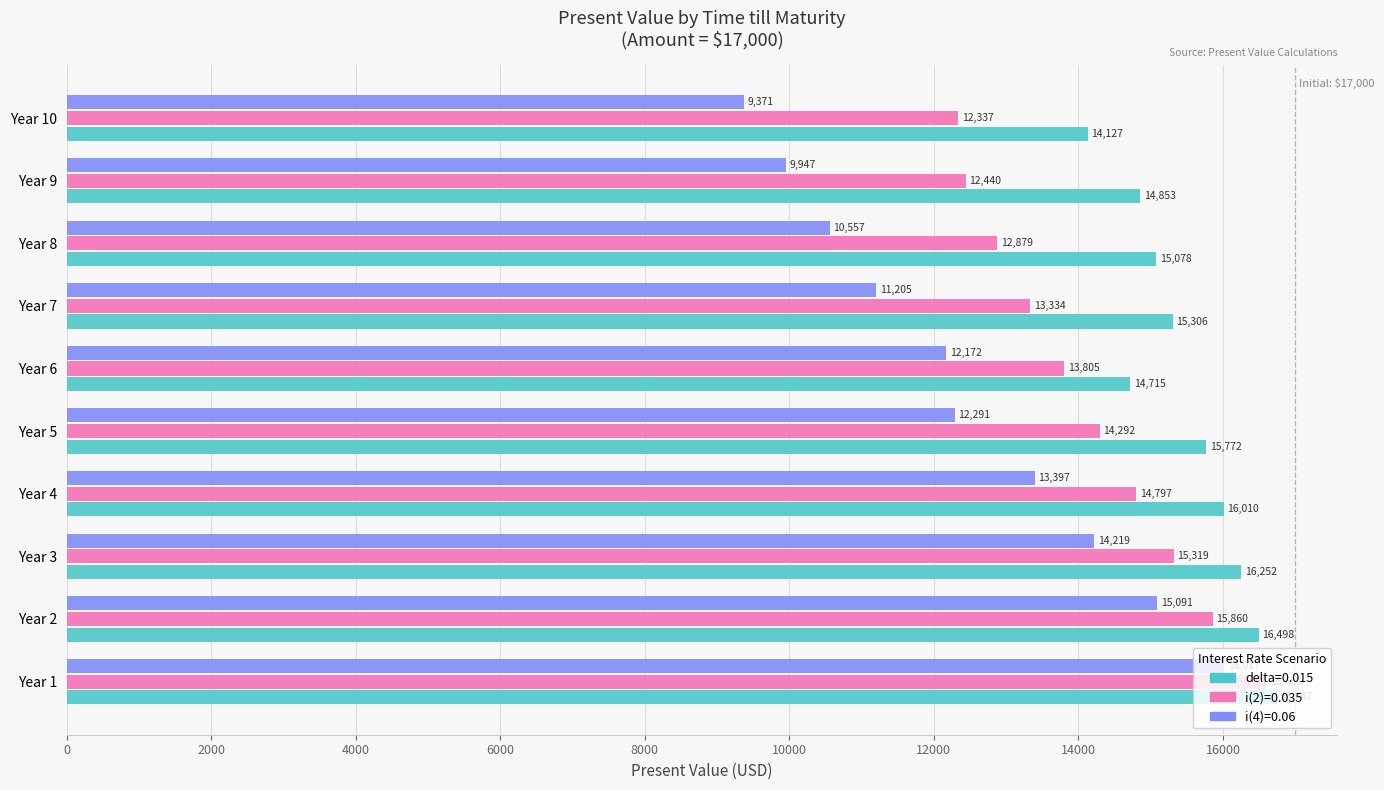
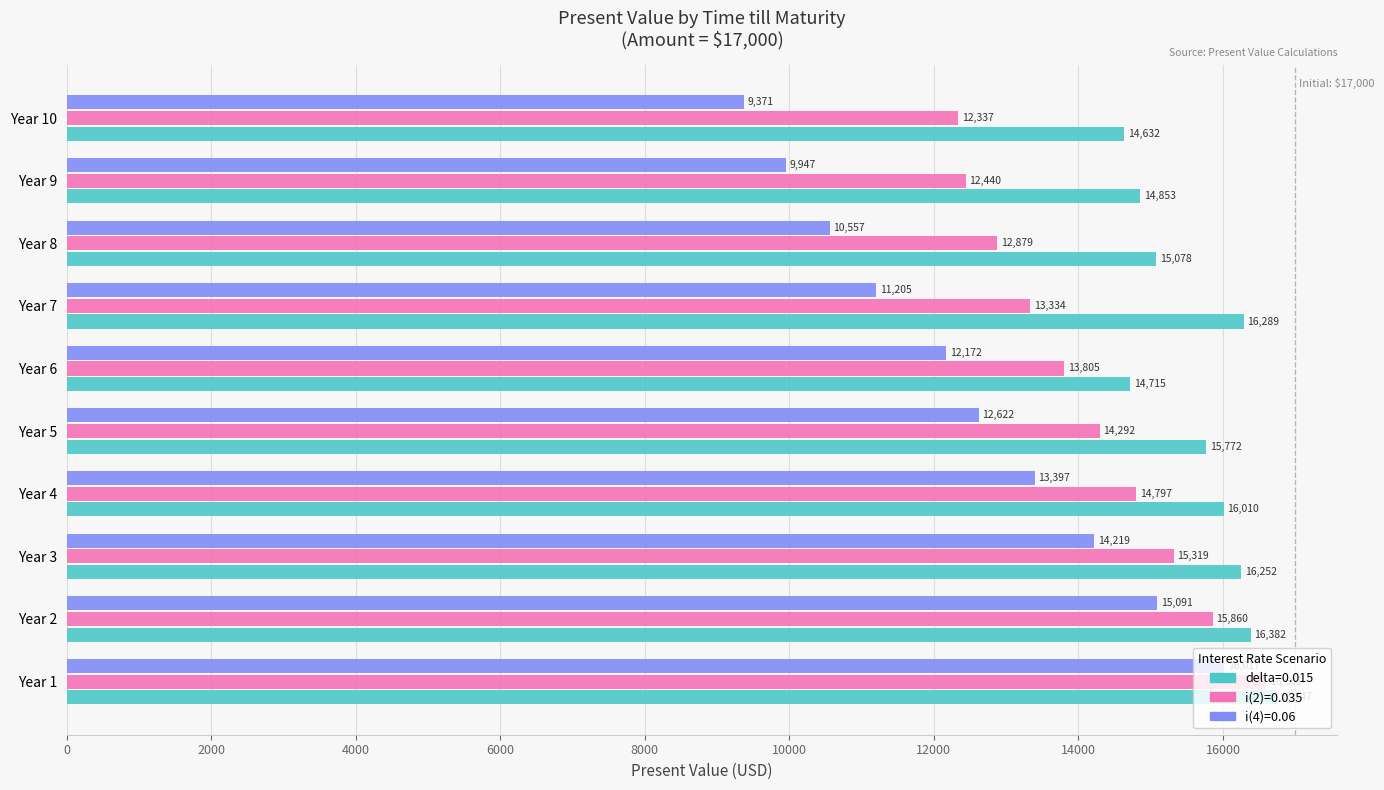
delta=0.015, Year 10: 14,127 -> 14,632
delta=0.015, Year 7: 15,306 -> 16,289
i(4)=0.06, Year 5: 12,291 -> 12,622
delta=0.015, Year 2: 16,498 -> 16,382
